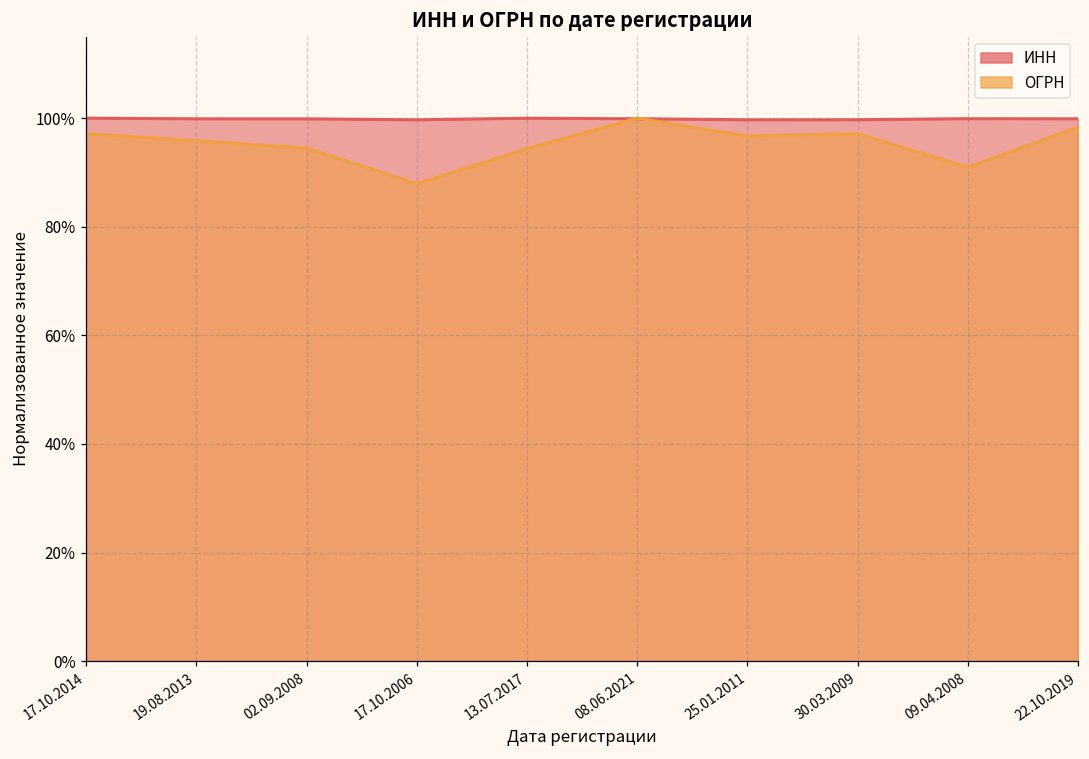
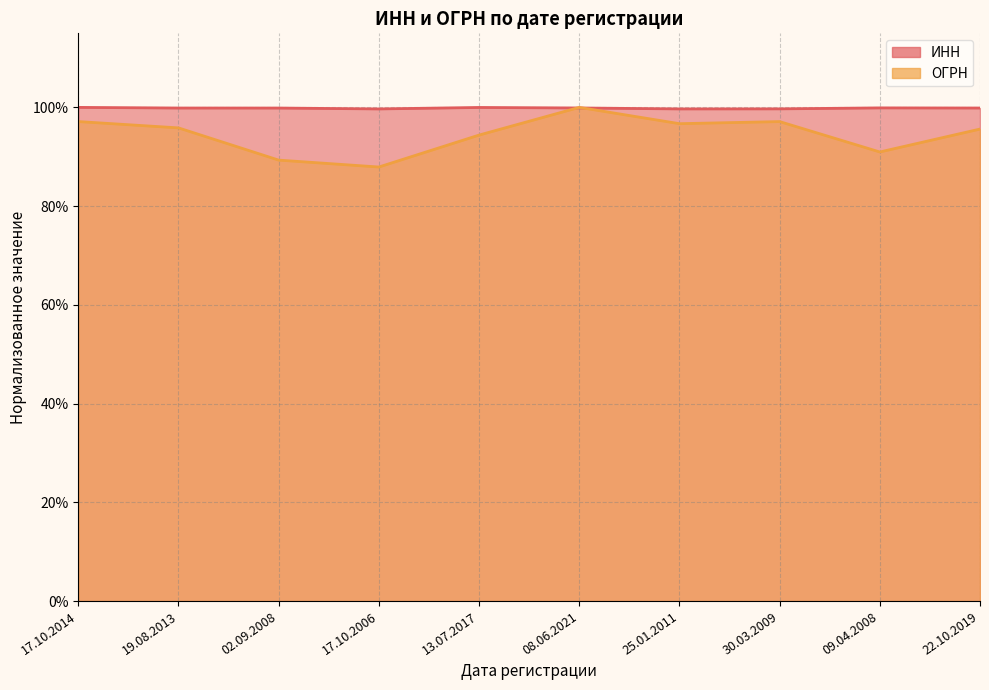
ОГРН, 02.09.2008: 94% -> 89%
ОГРН, 22.10.2019: 98% -> 96%
